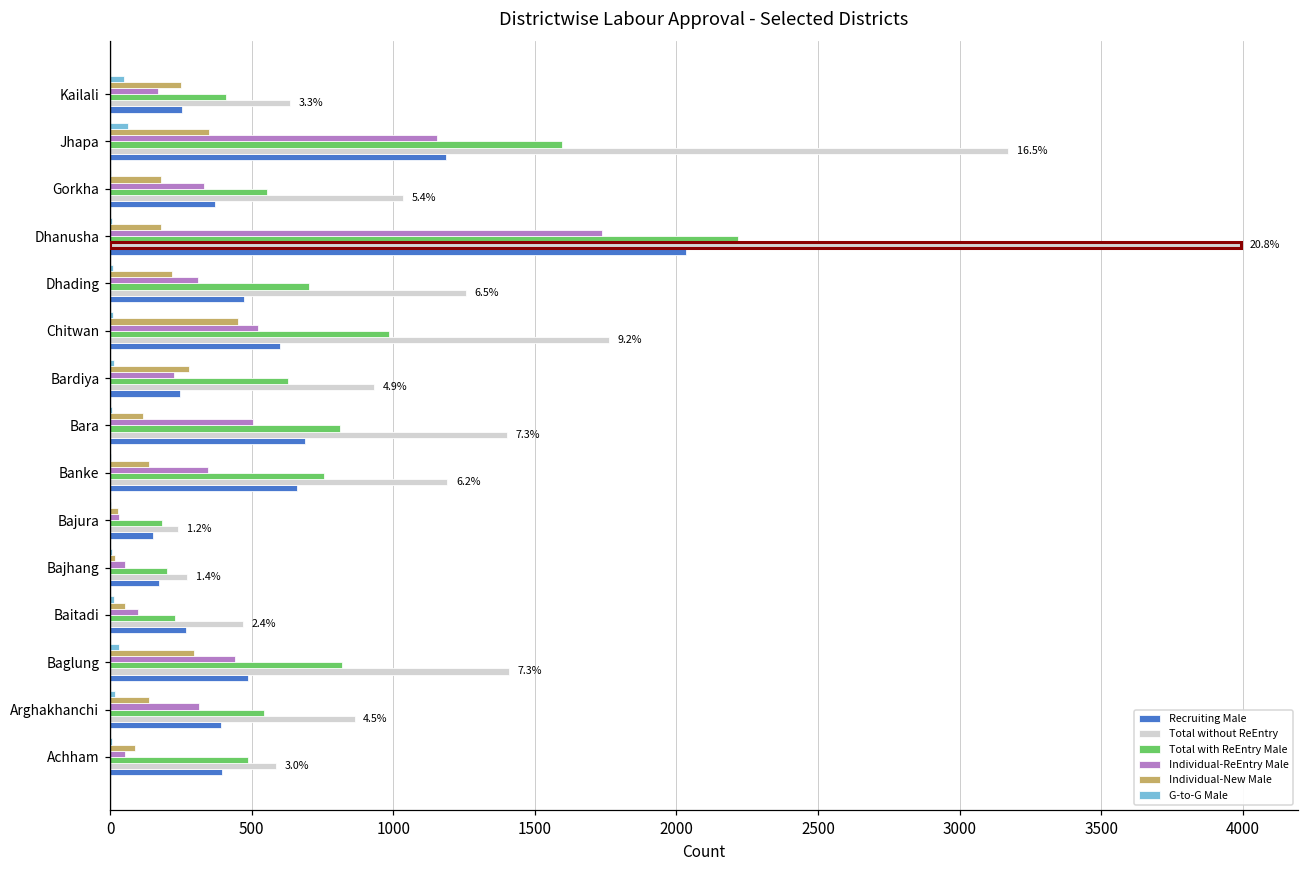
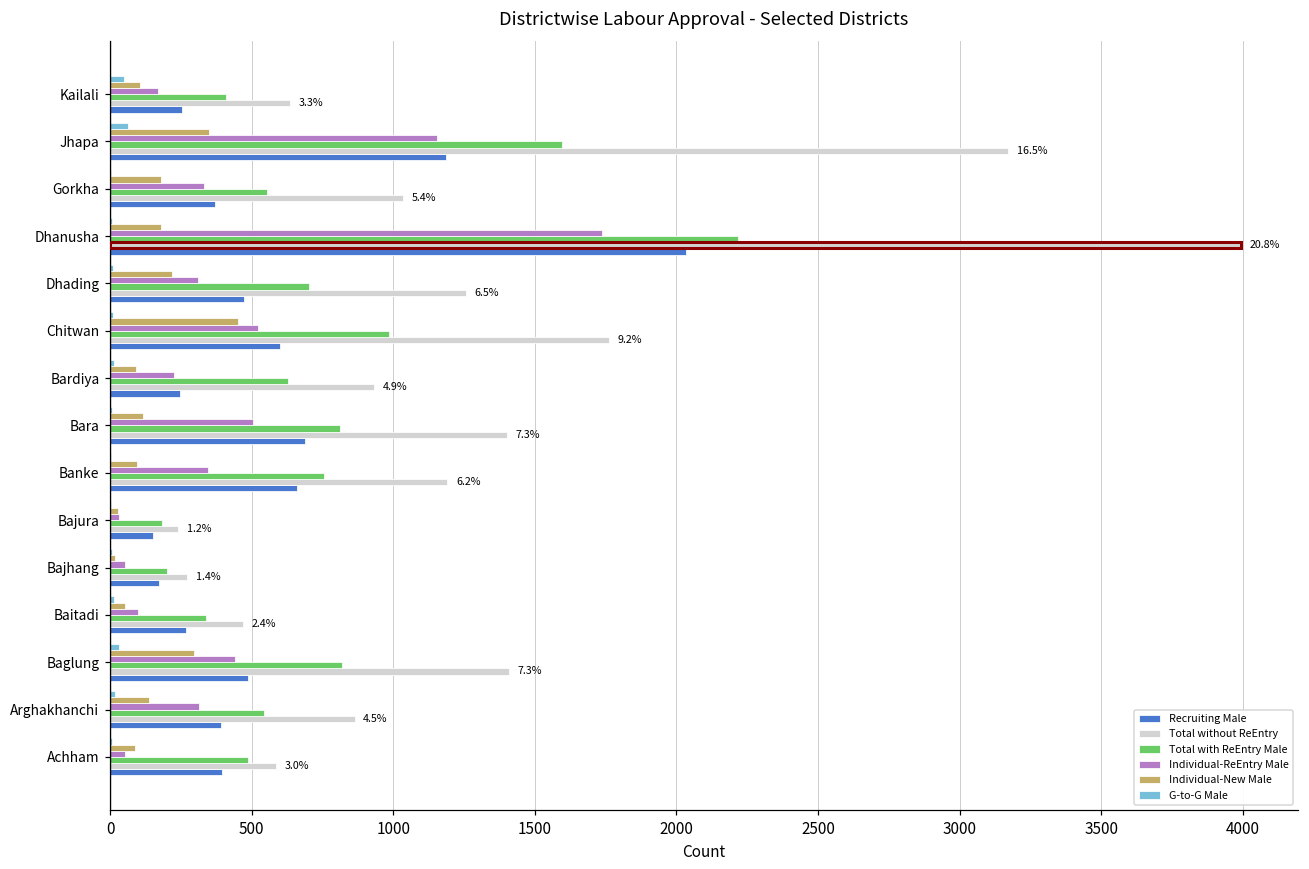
Individual-New Male, Kailali: 250 -> 100
Individual-New Male, Bardiya: 280 -> 90
Individual-New Male, Banke: 140 -> 90
Total with ReEntry Male, Baitadi: 230 -> 340
